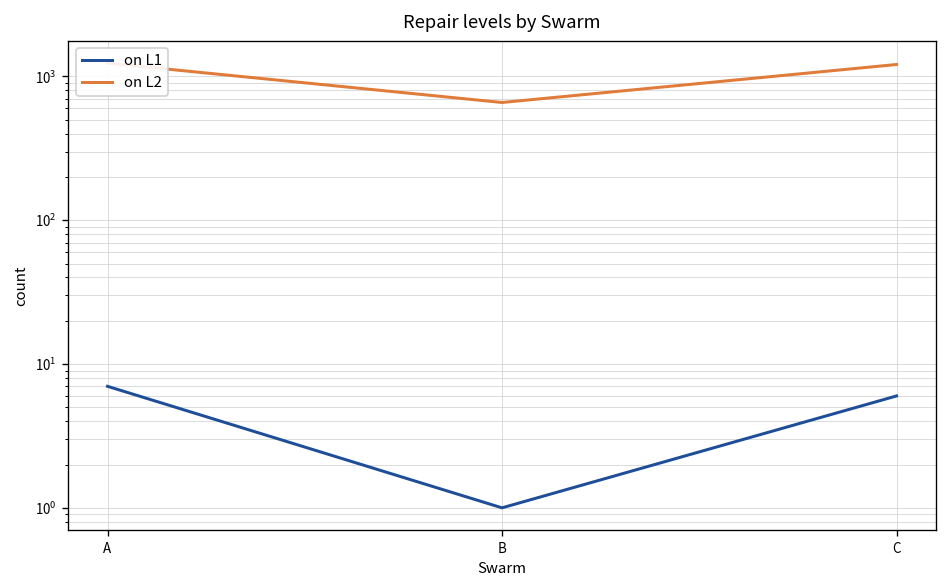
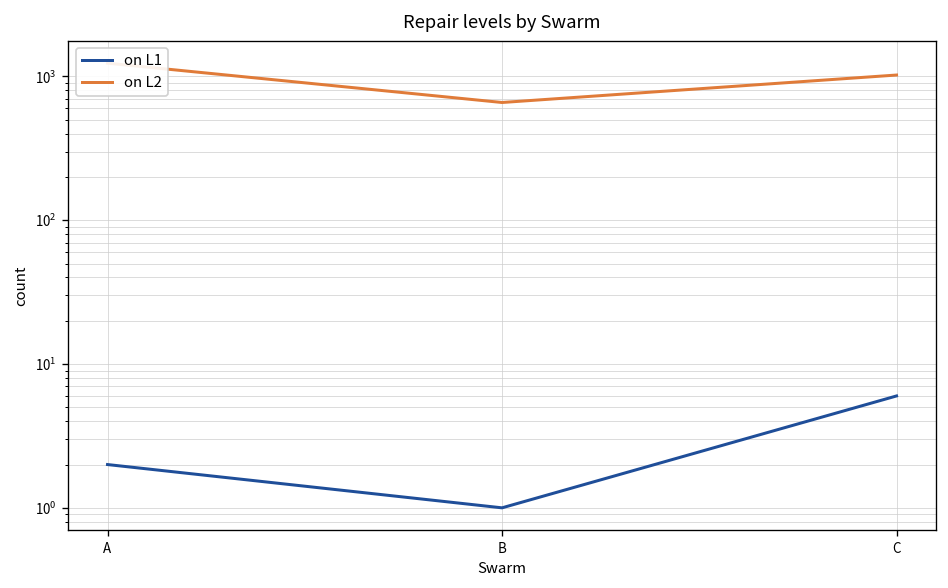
on L1, A: 7 -> 2
on L2, C: 1200 -> 1000
